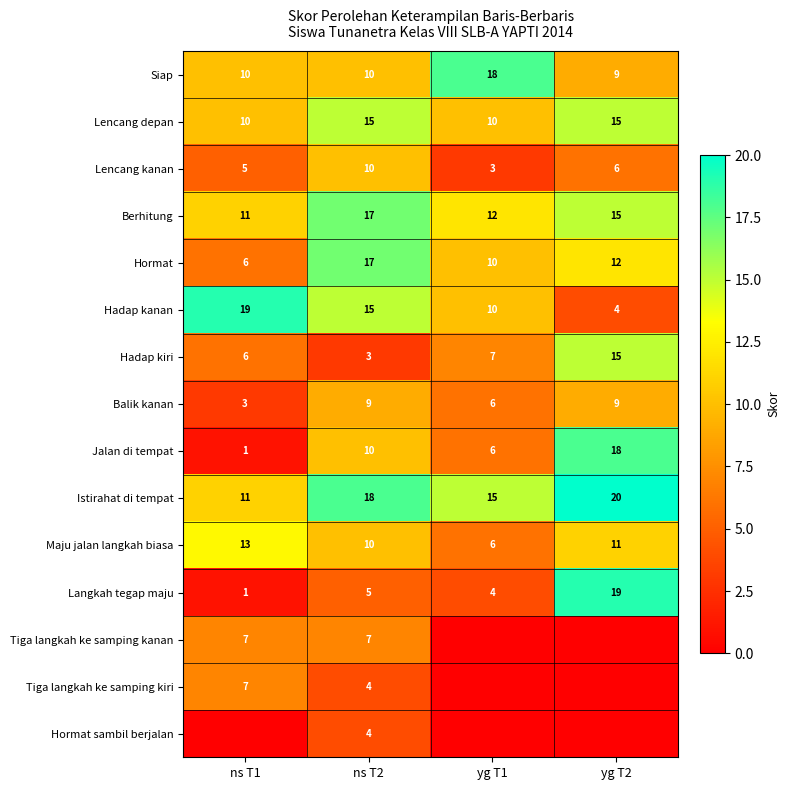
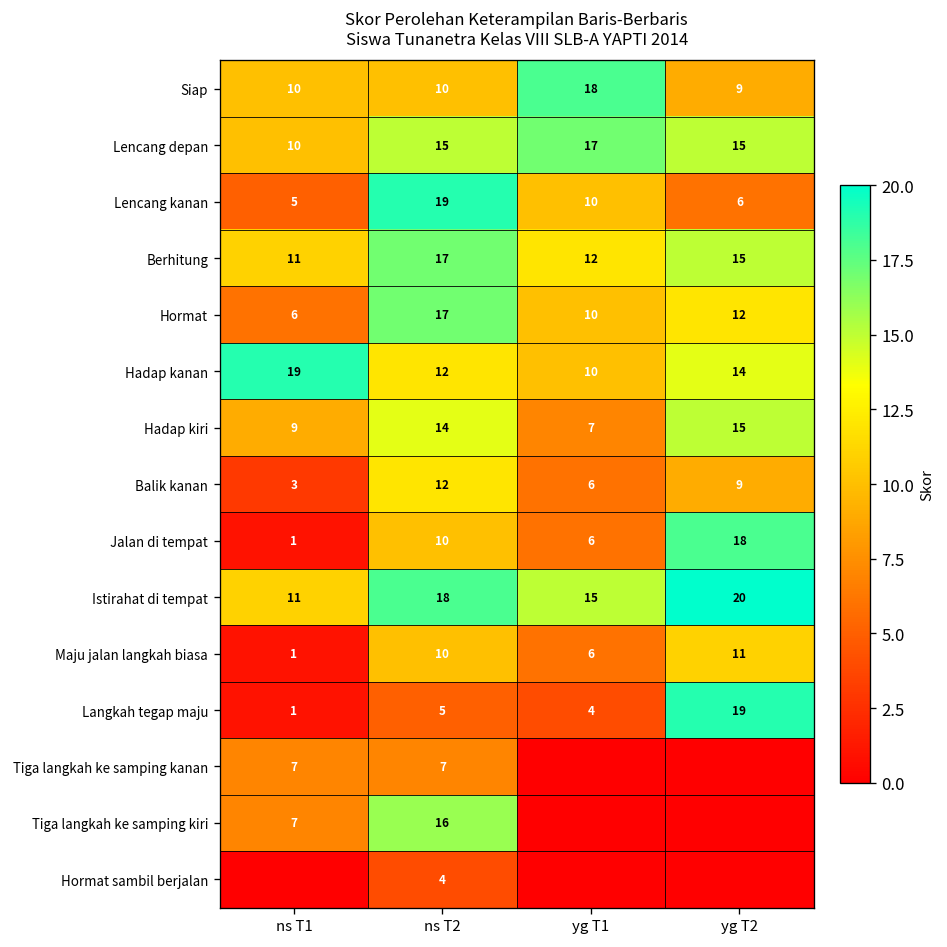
Lencang depan, yg T1: 10 -> 17
Lencang kanan, ns T2: 10 -> 19
Lencang kanan, yg T1: 3 -> 10
Hadap kanan, ns T2: 15 -> 12
Hadap kanan, yg T2: 4 -> 14
Hadap kiri, ns T1: 6 -> 9
Hadap kiri, ns T2: 3 -> 14
Balik kanan, ns T2: 9 -> 12
Maju jalan langkah biasa, ns T1: 13 -> 1
Tiga langkah ke samping kiri, ns T2: 4 -> 16
